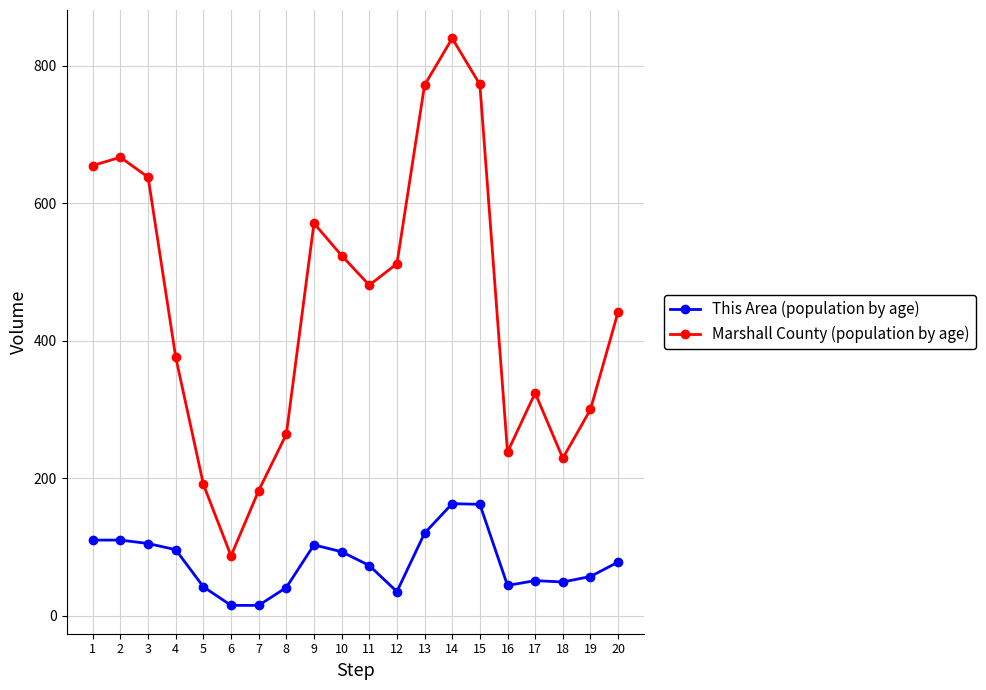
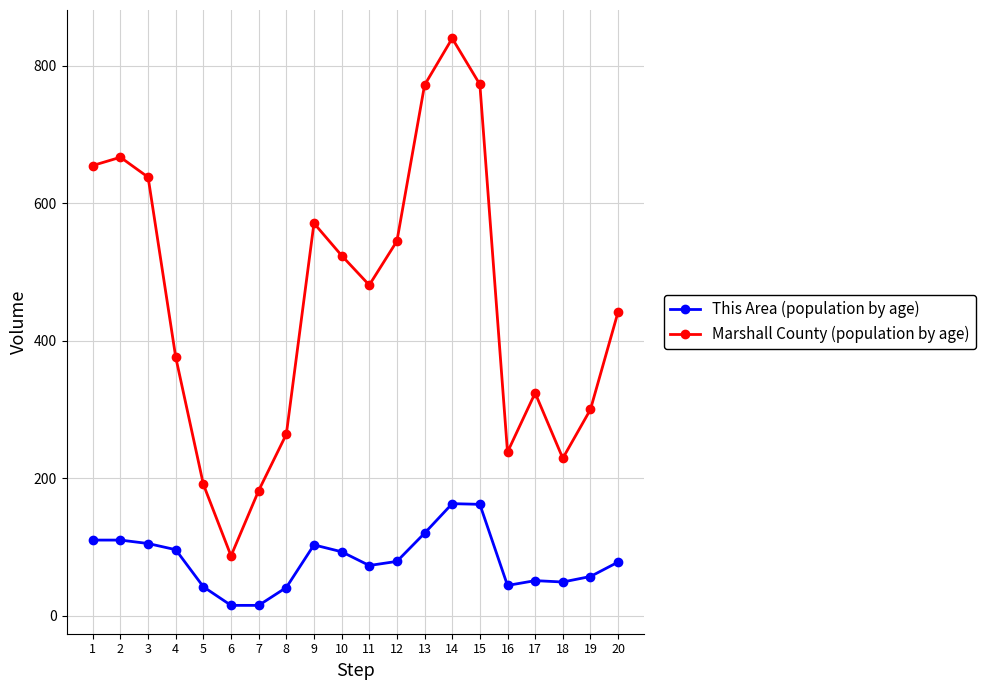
This Area (population by age), 12: 40 -> 80
Marshall County (population by age), 12: 510 -> 550
